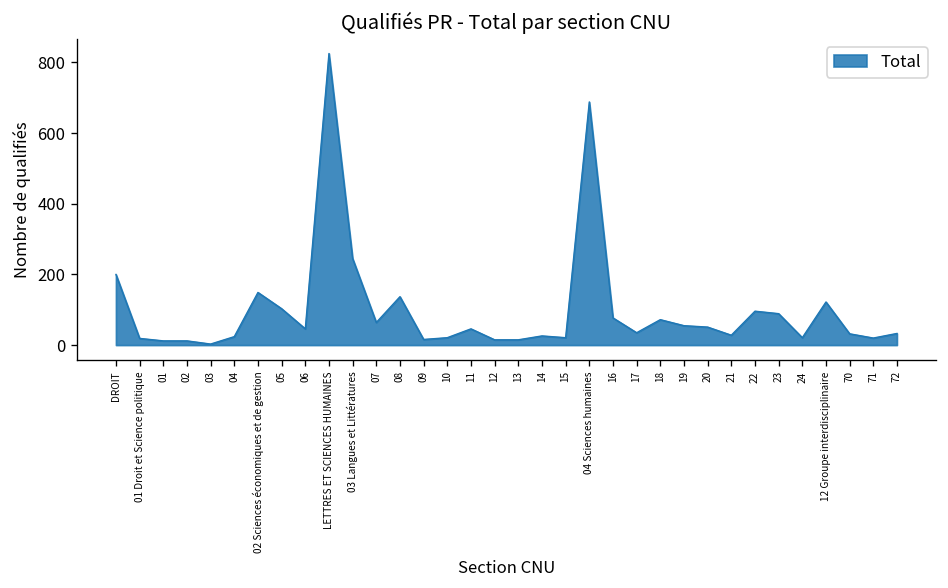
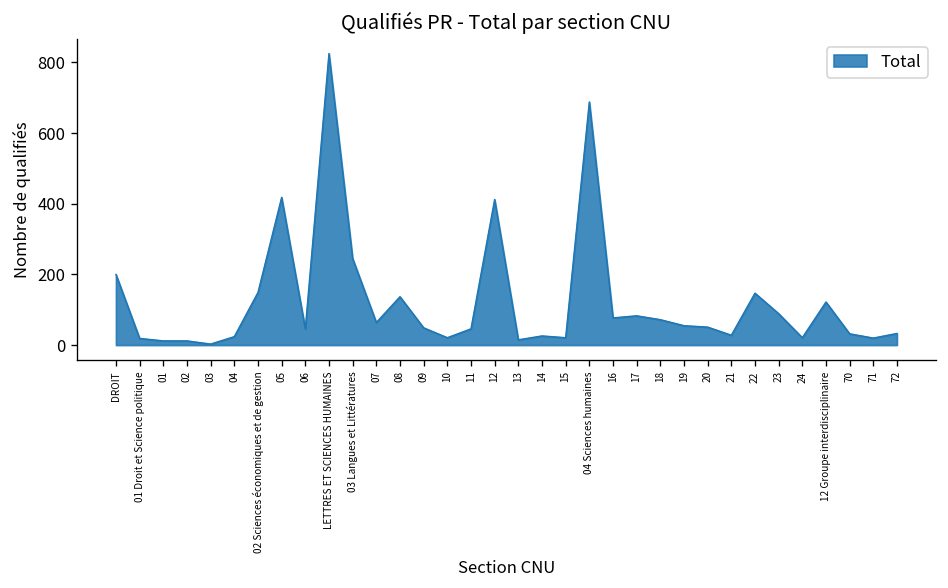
05: 100 -> 420
09: 20 -> 50
12: 20 -> 410
17: 40 -> 80
22: 100 -> 150
